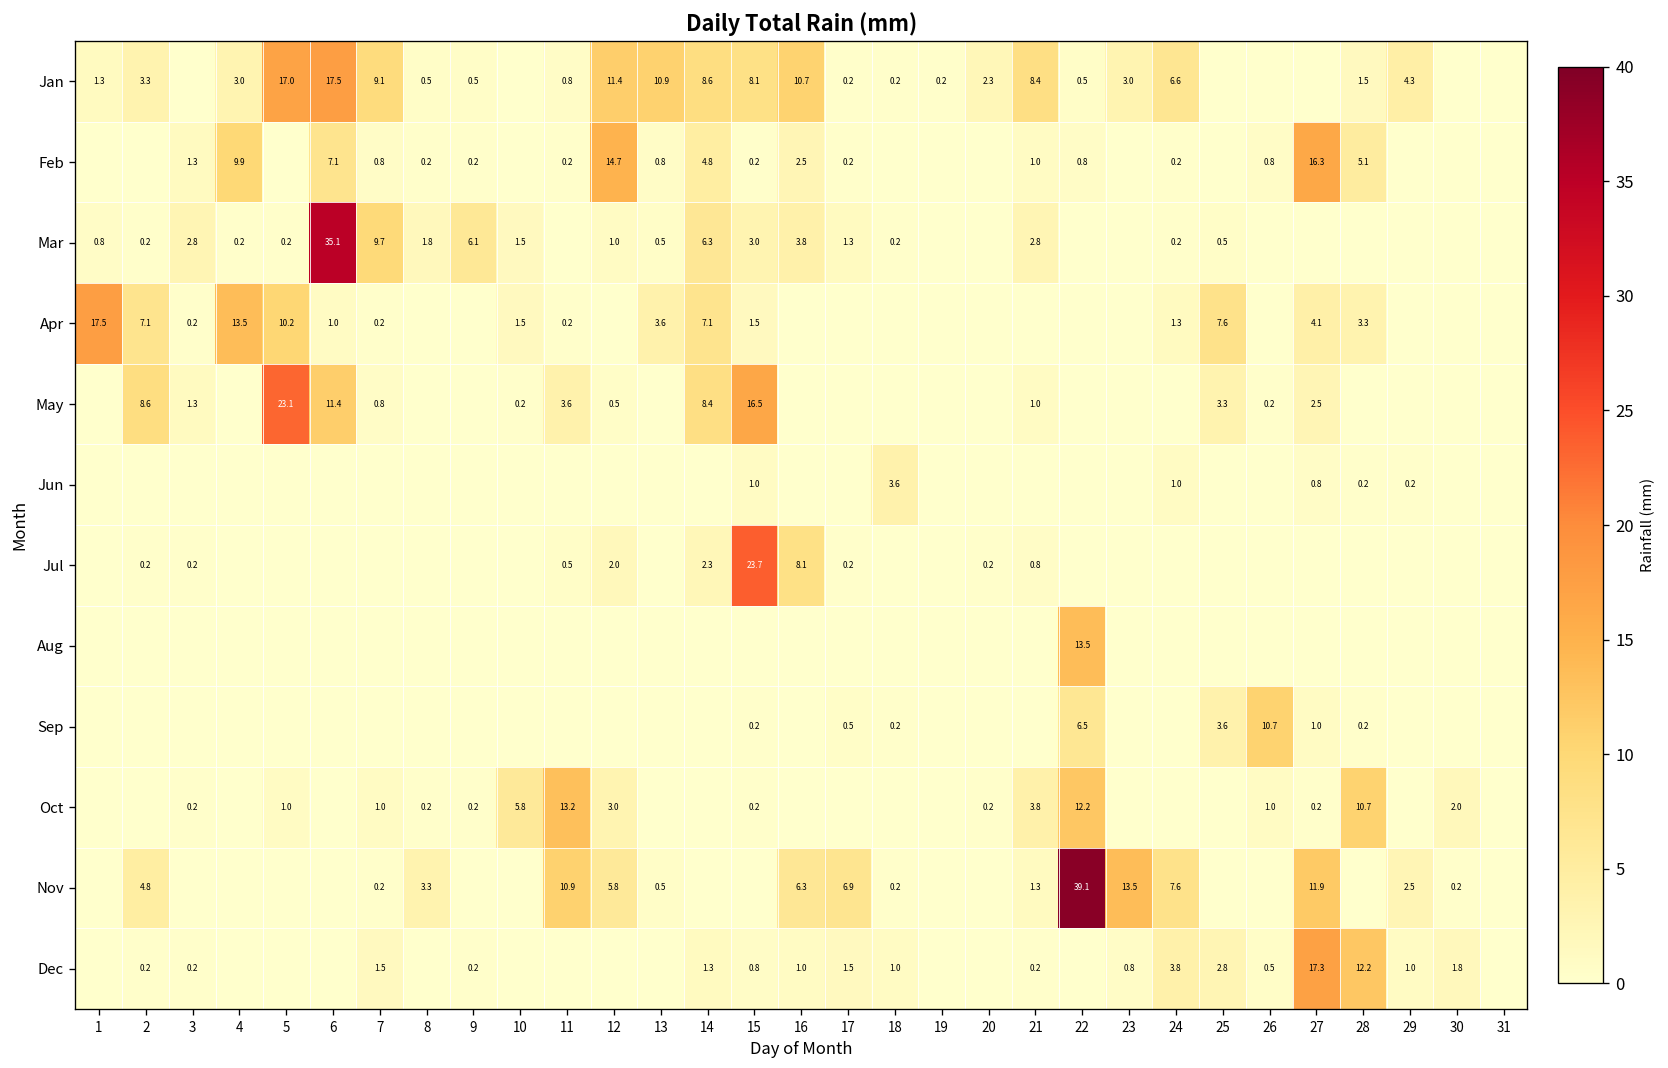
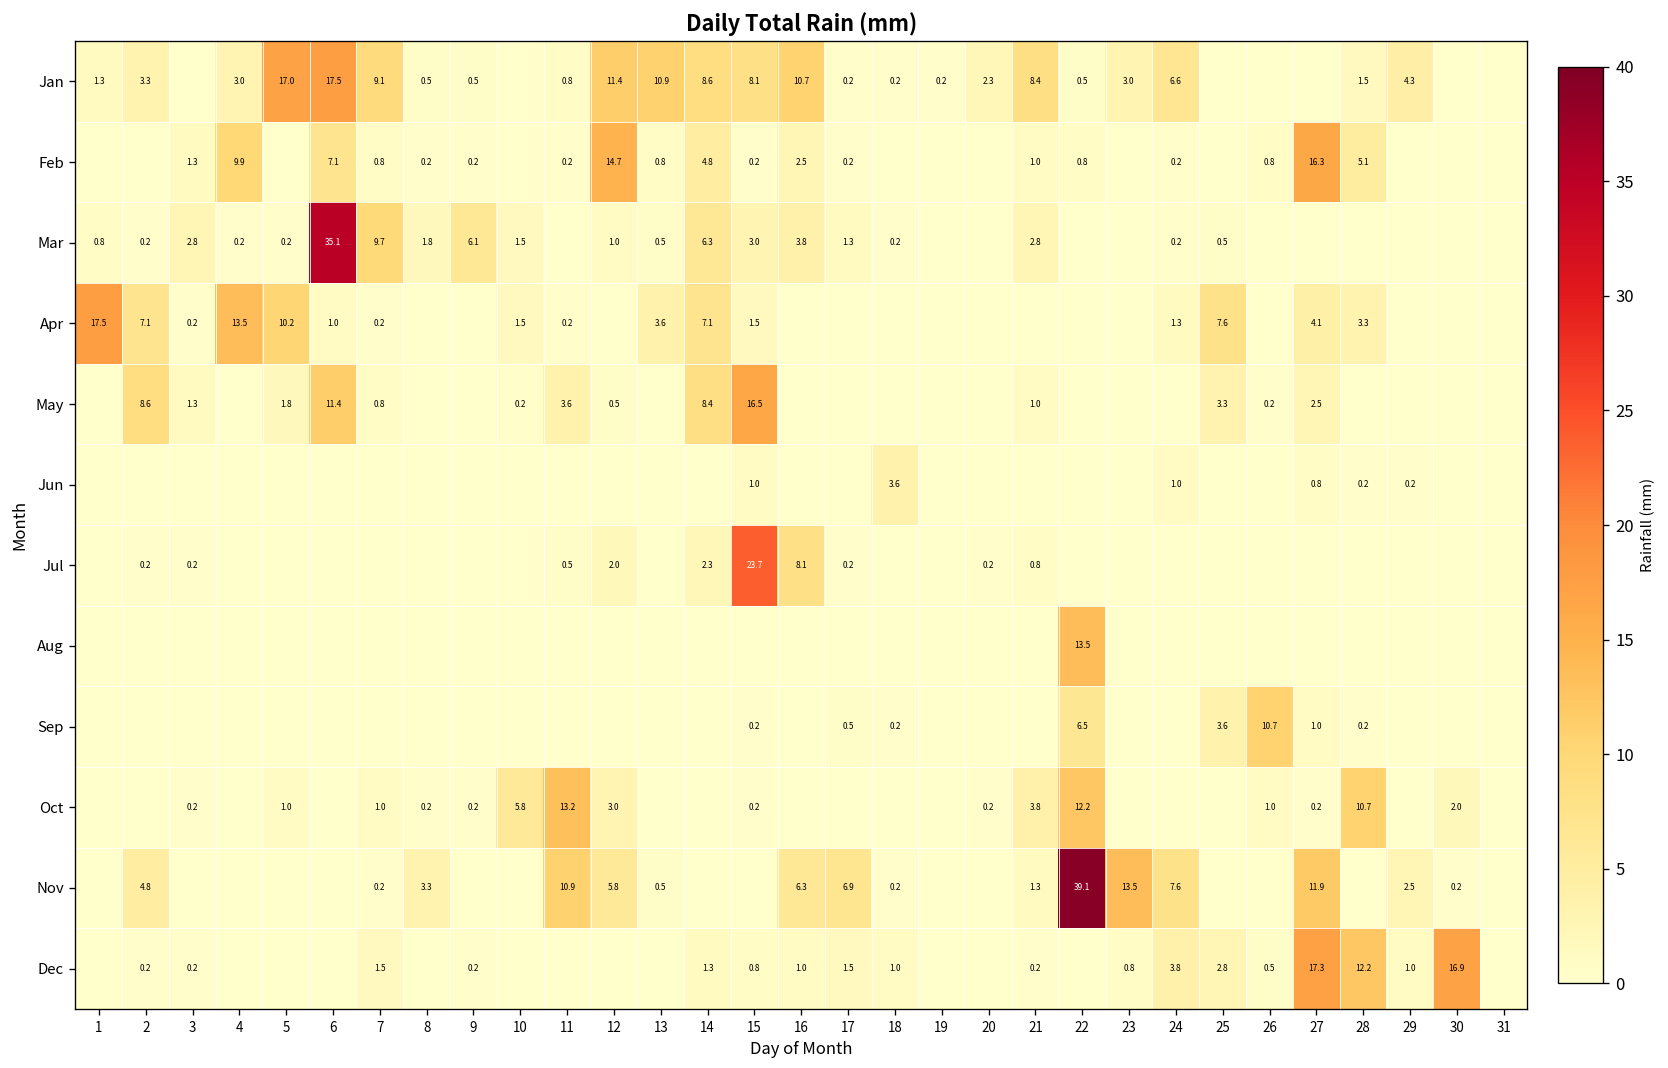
May, 5: 23.1 -> 1.8
Dec, 30: 1.8 -> 16.9
